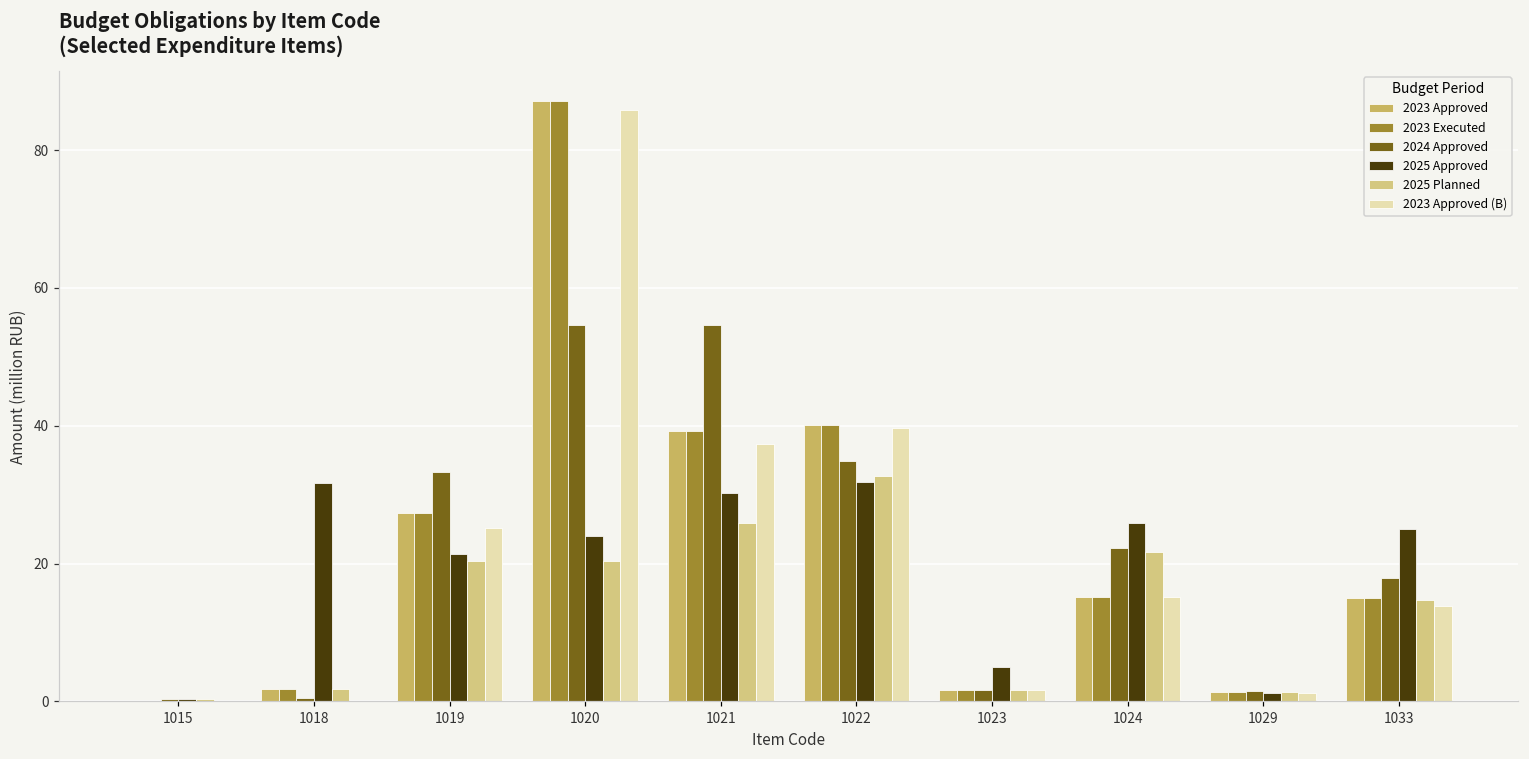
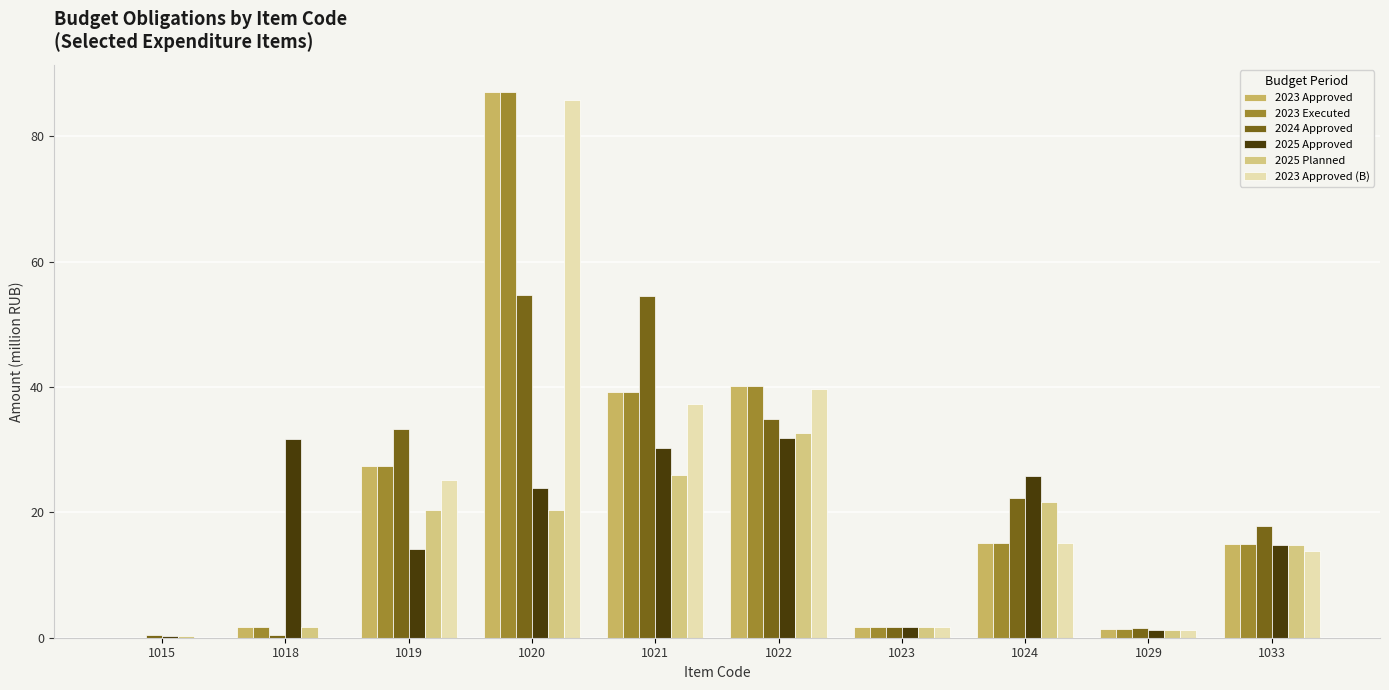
2025 Approved, 1019: 21 -> 14
2025 Approved, 1023: 5 -> 2
2025 Approved, 1033: 25 -> 15
